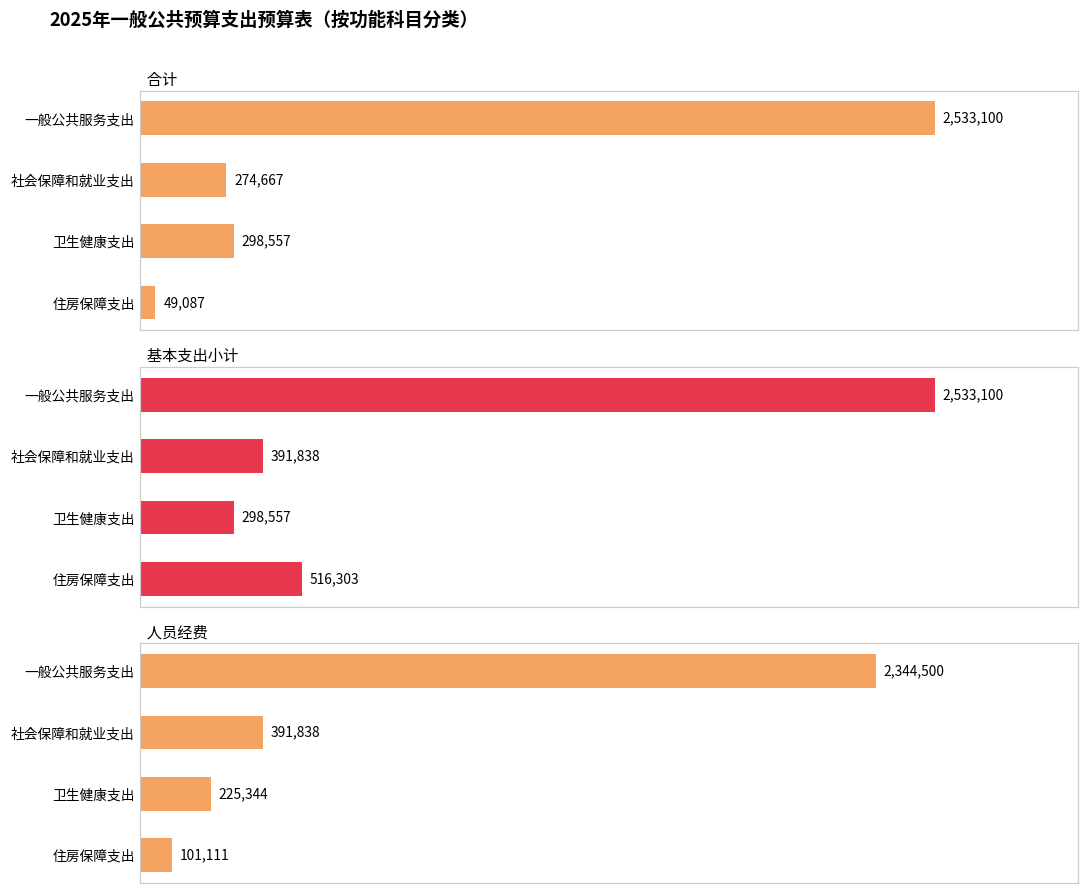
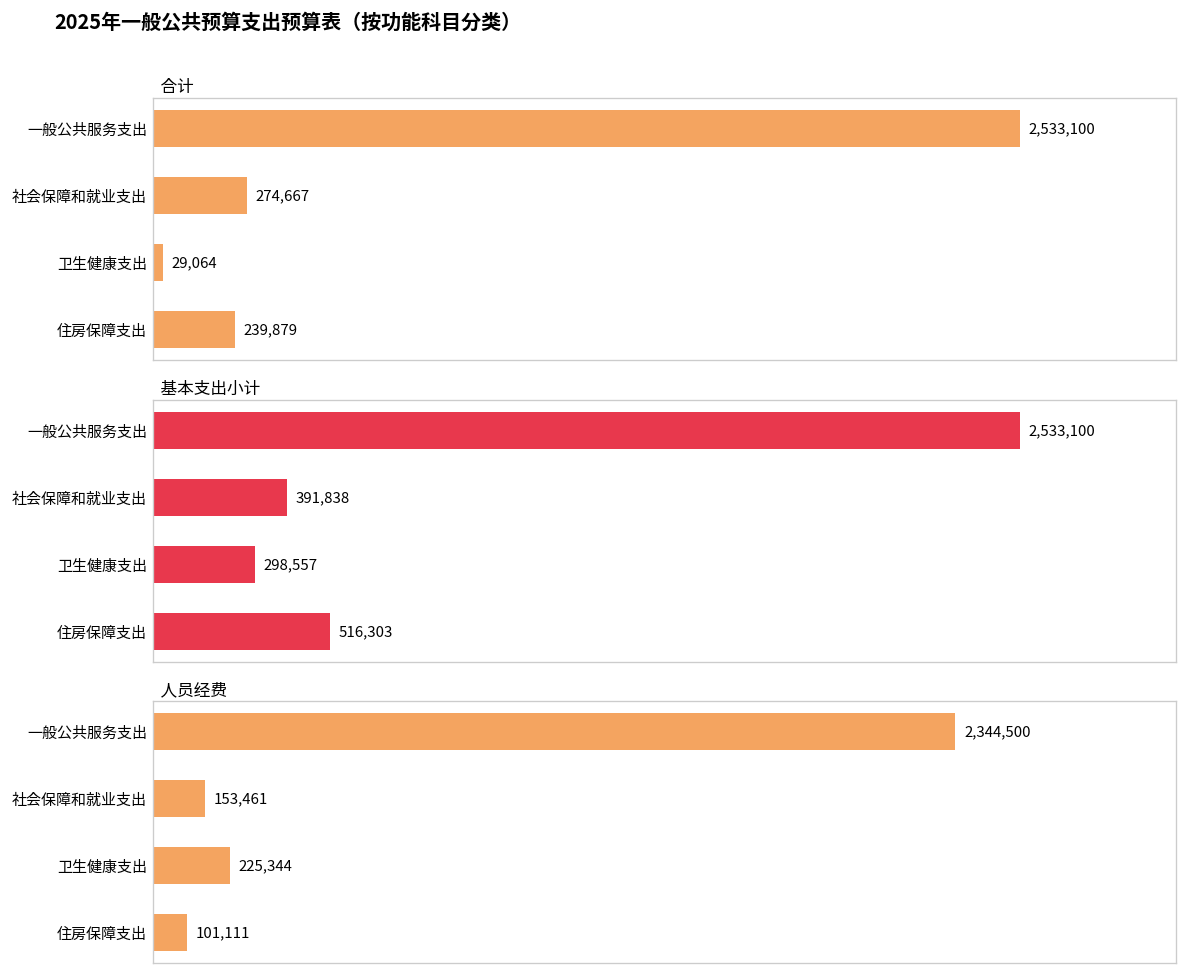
合计, 卫生健康支出: 298,557 -> 29,064
合计, 住房保障支出: 49,087 -> 239,879
人员经费, 社会保障和就业支出: 391,838 -> 153,461
